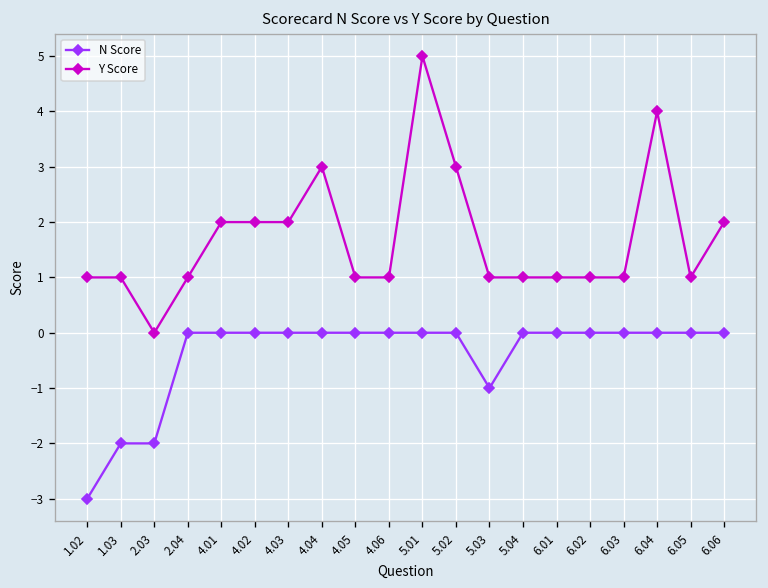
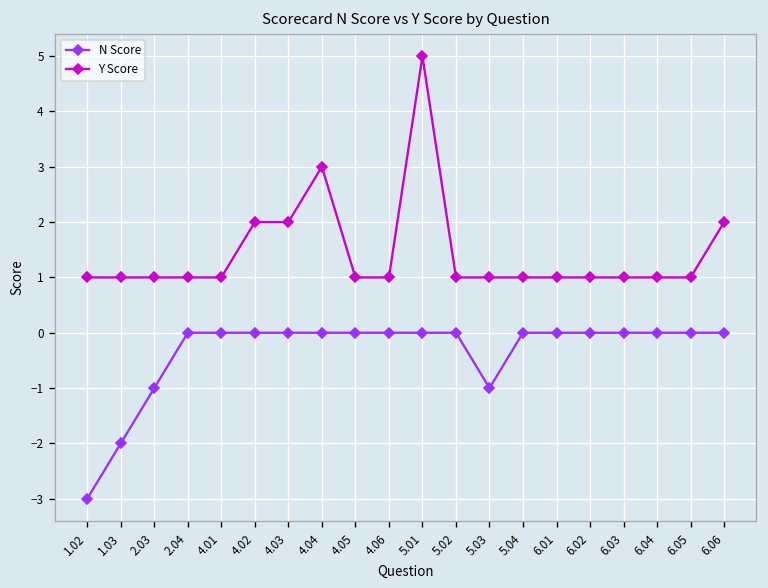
N Score, 2.03: -2 -> -1
Y Score, 2.03: 0 -> 1
Y Score, 4.01: 2 -> 1
Y Score, 5.02: 3 -> 1
Y Score, 6.04: 4 -> 1
